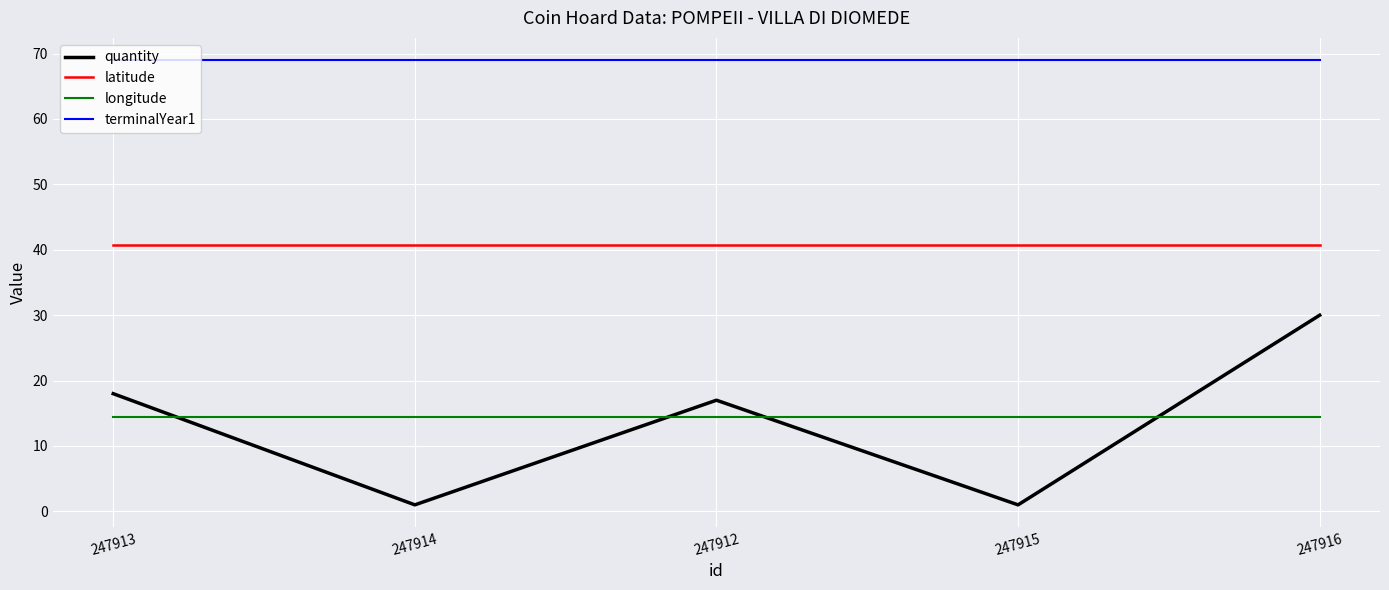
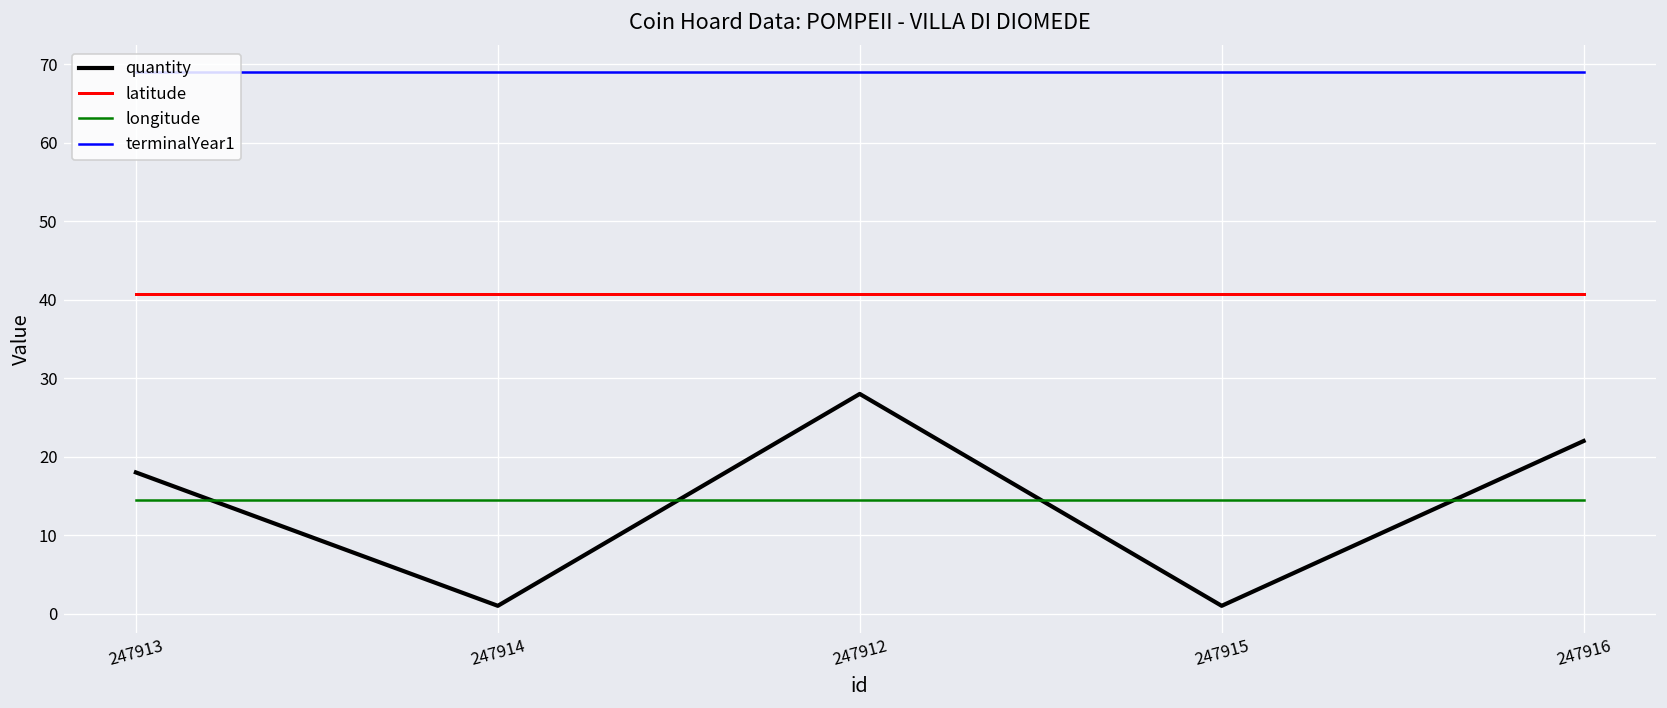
quantity, 247912: 17 -> 28
quantity, 247916: 30 -> 22
